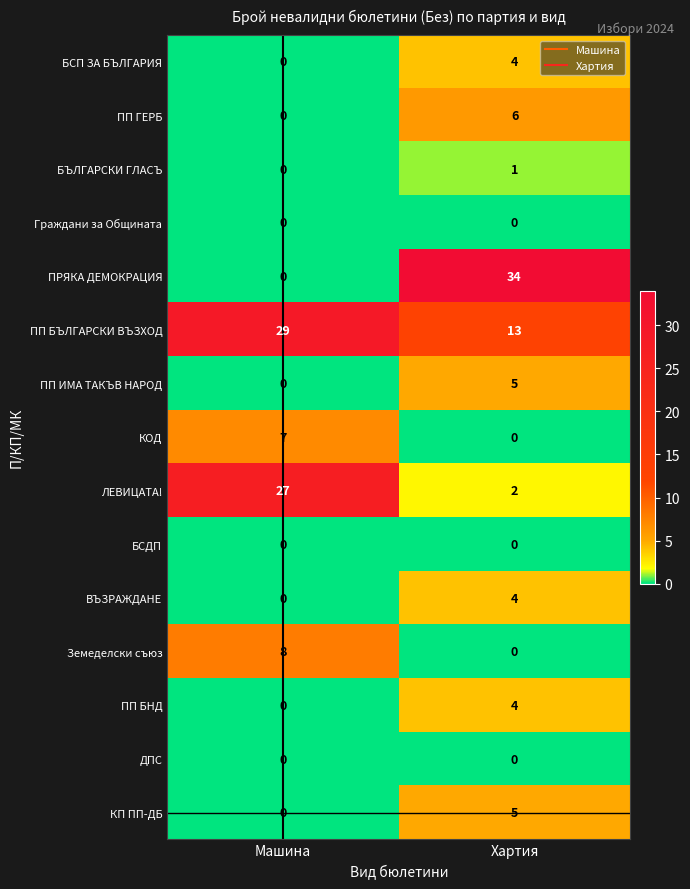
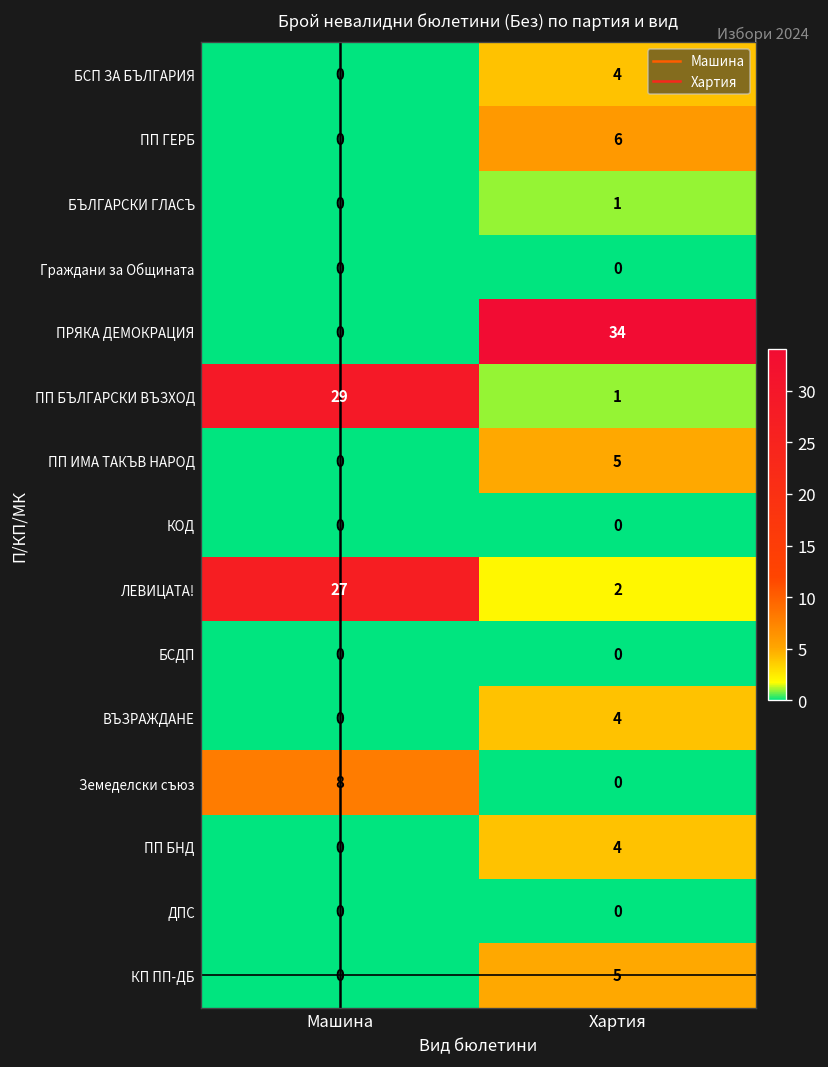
ПП БЪЛГАРСКИ ВЪЗХОД, Хартия: 13 -> 1
КОД, Машина: 7 -> 0
